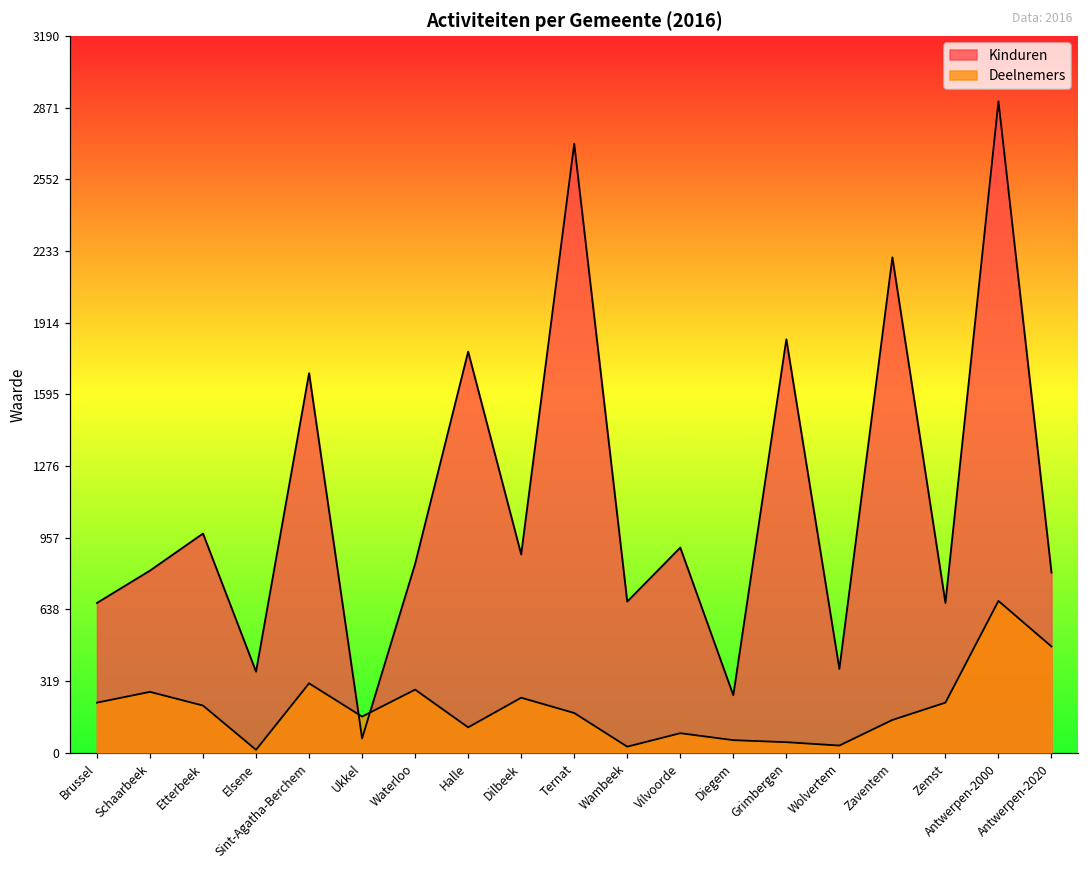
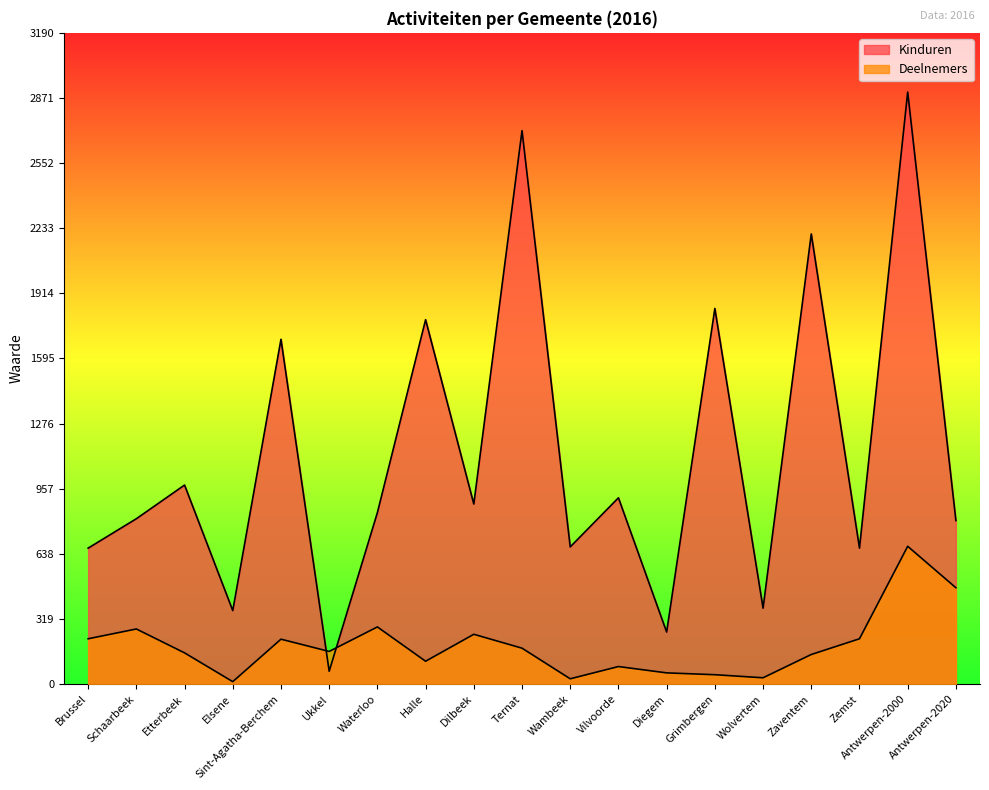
Deelnemers, Etterbeek: 210 -> 150
Deelnemers, Sint-Agatha-Berchem: 310 -> 220
